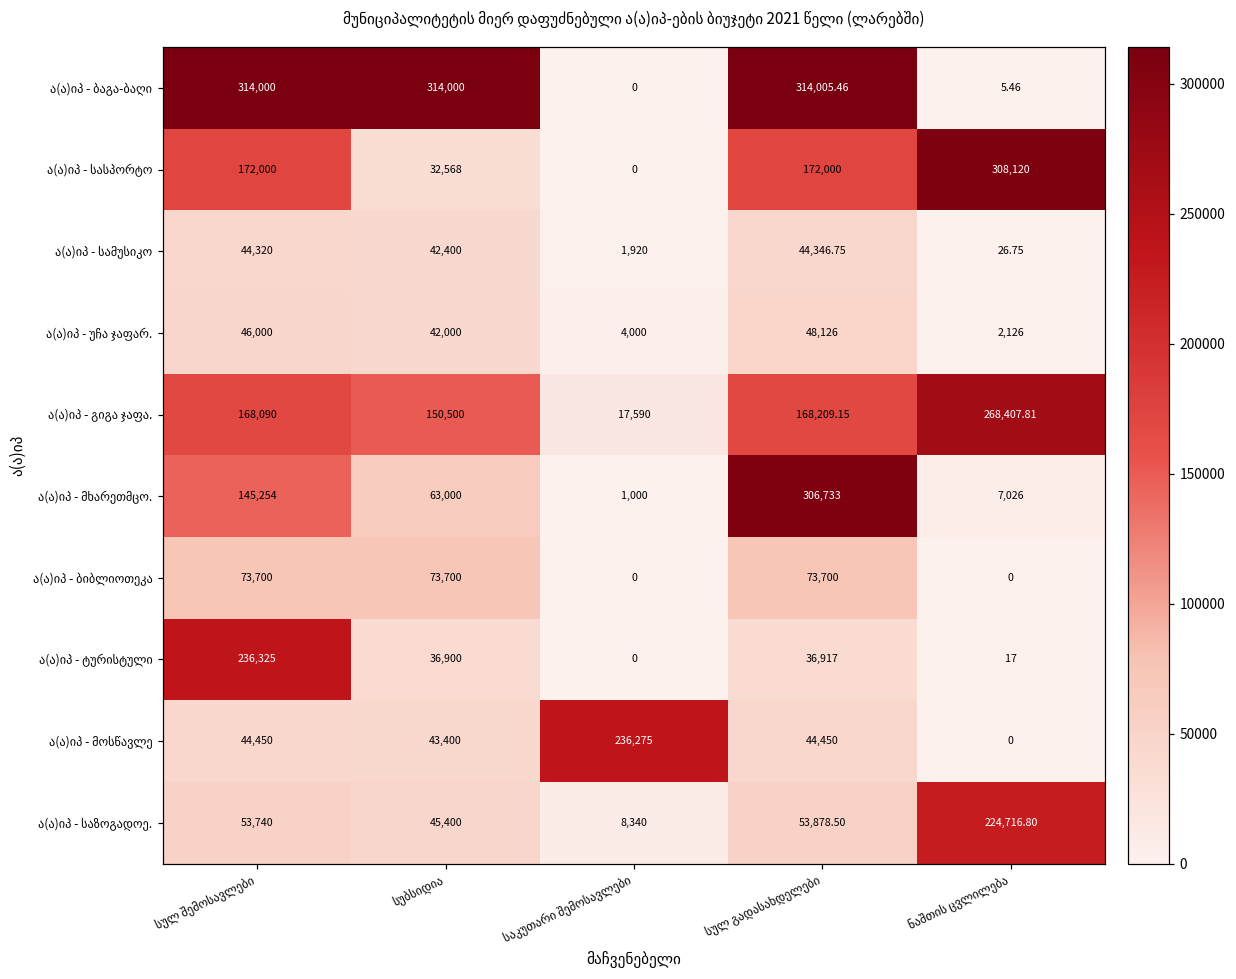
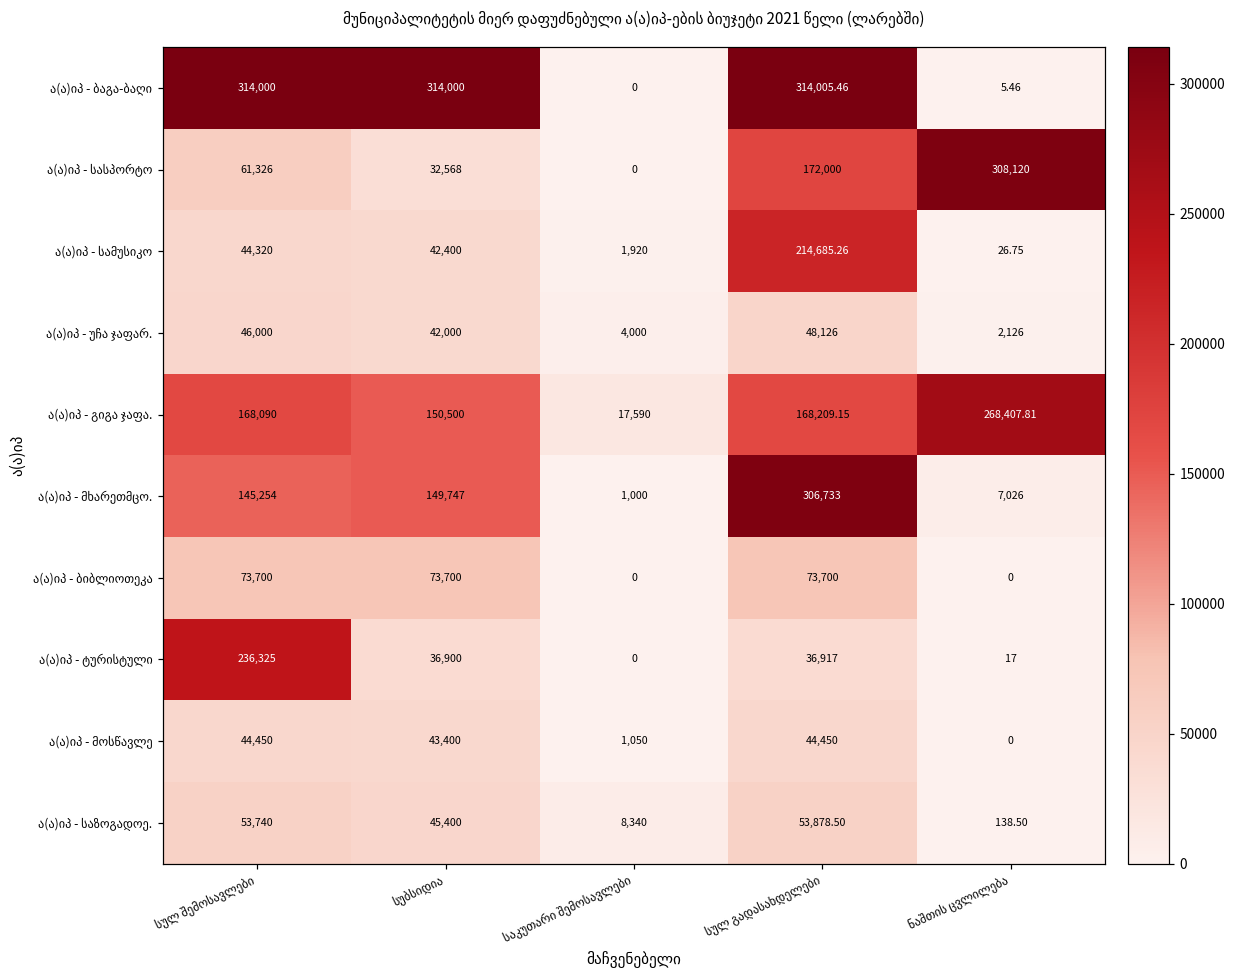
ა(ა)იპ - სასპორტო, სულ შემოსავლები: 172,000 -> 61,326
ა(ა)იპ - სამუსიკო, სულ გადასახდელები: 44,346.75 -> 214,685.26
ა(ა)იპ - მხარეთმცო., სუბსიდია: 63,000 -> 149,747
ა(ა)იპ - მოსწავლე, საკუთარი შემოსავლები: 236,275 -> 1,050
ა(ა)იპ - საზოგადოე., ნაშთის ცვლილება: 224,716.80 -> 138.50
